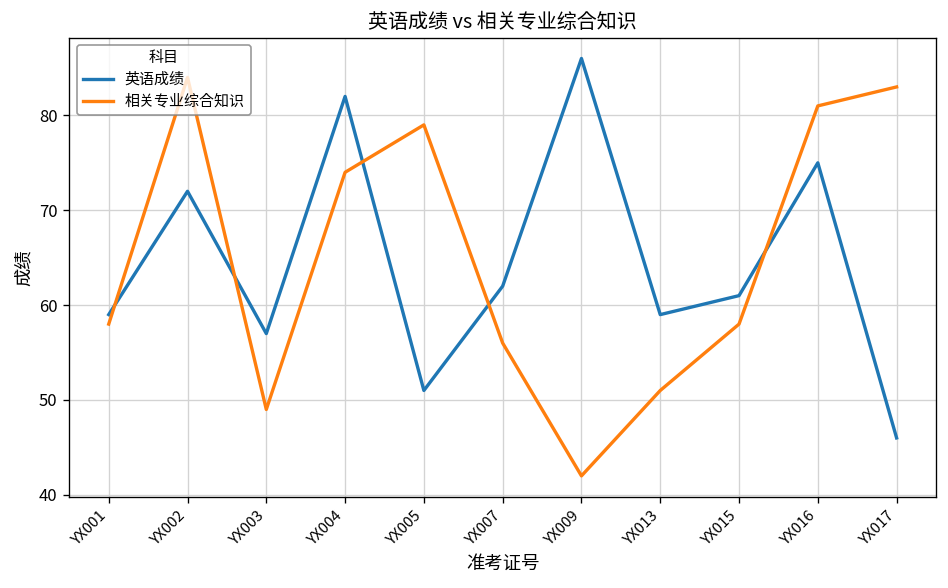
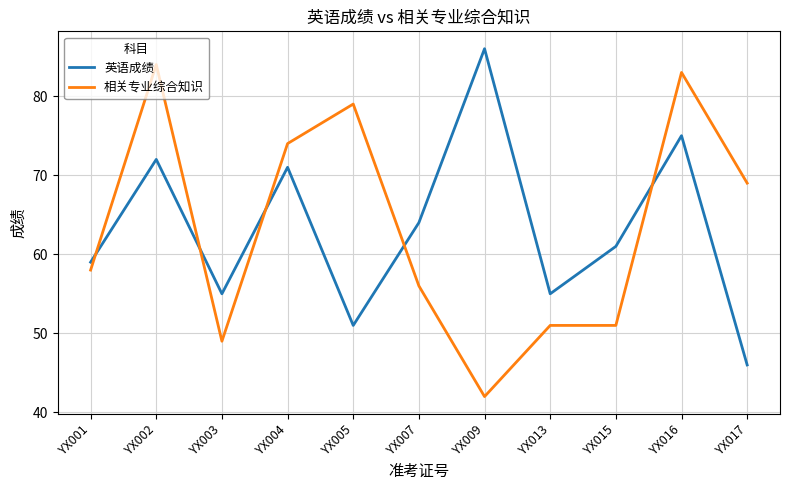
英语成绩, YX003: 57 -> 55
英语成绩, YX004: 82 -> 71
英语成绩, YX007: 62 -> 64
英语成绩, YX013: 59 -> 55
相关专业综合知识, YX015: 58 -> 51
相关专业综合知识, YX016: 81 -> 83
相关专业综合知识, YX017: 83 -> 69
